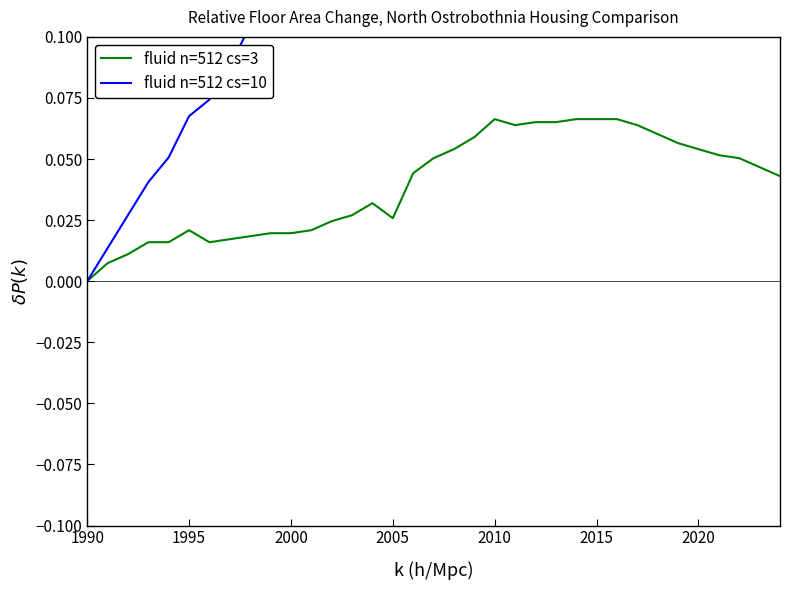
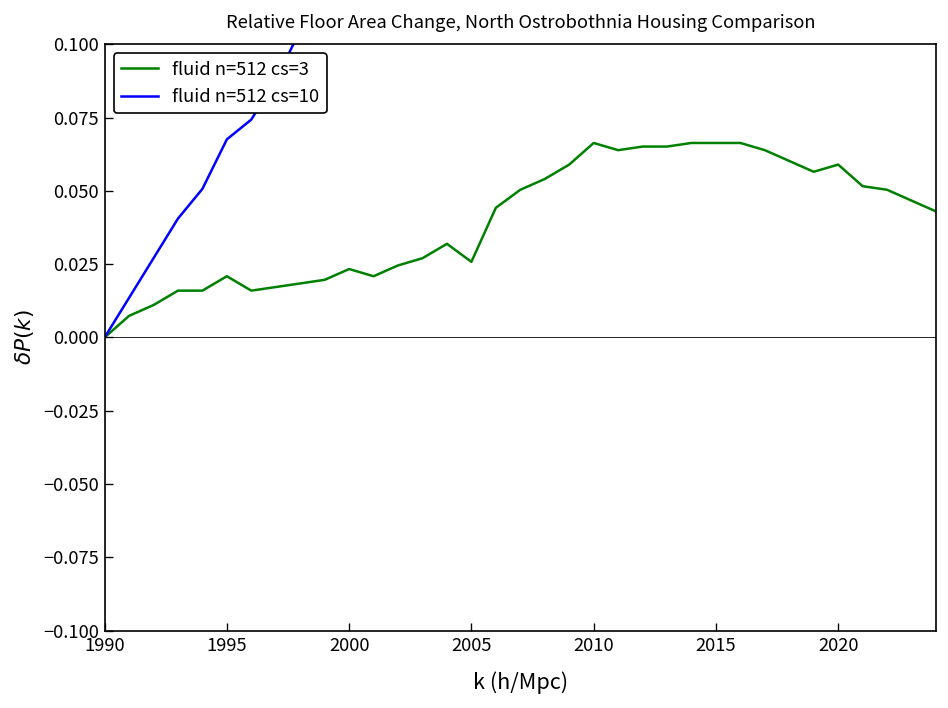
fluid n=512 cs=3, 2000: 0.020 -> 0.023
fluid n=512 cs=3, 2020: 0.054 -> 0.059
